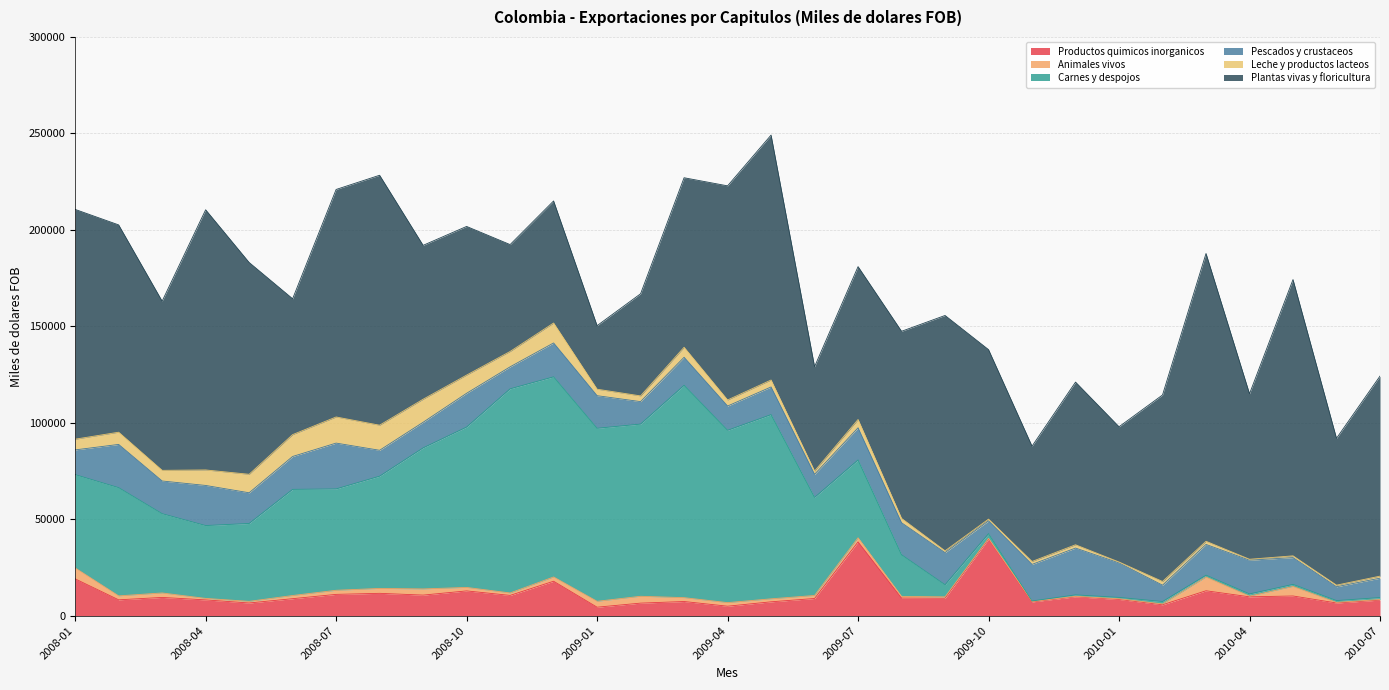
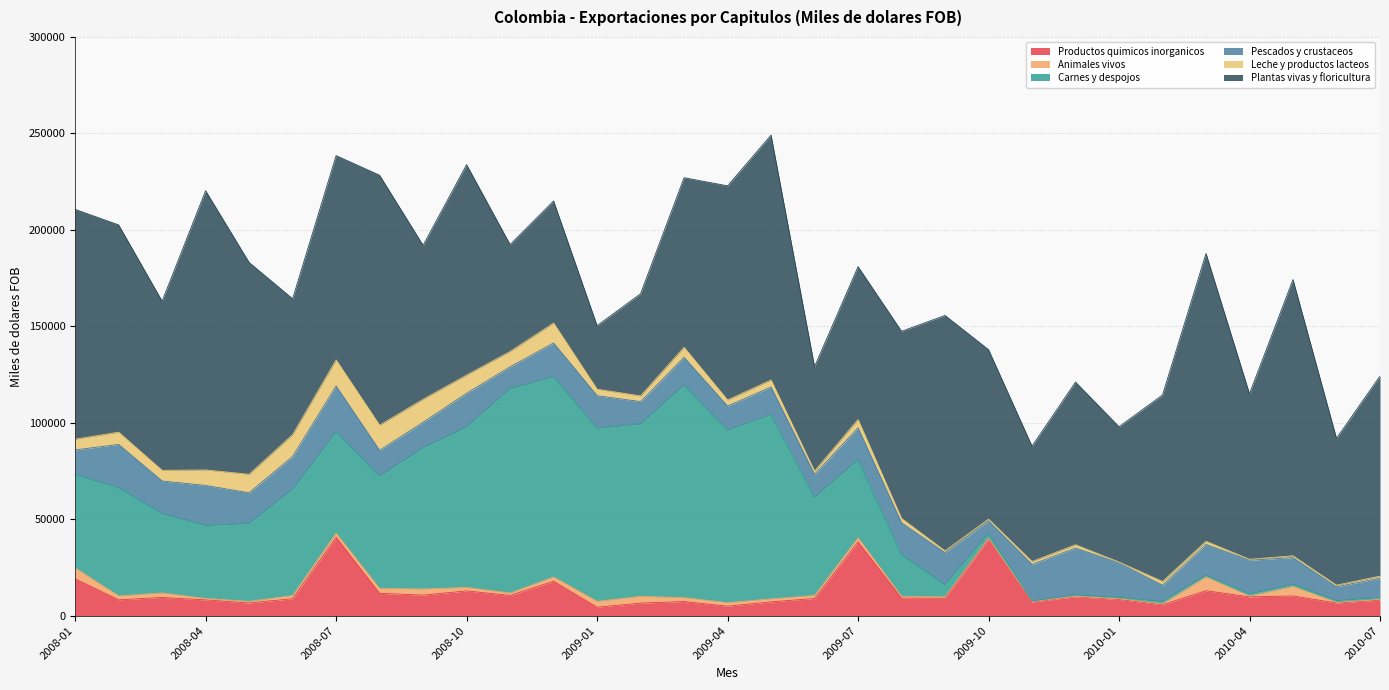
Plantas vivas y floricultura, 2008-04: 135000 -> 145000
Productos quimicos inorganicos, 2008-07: 11000 -> 41000
Plantas vivas y floricultura, 2008-07: 118000 -> 106000
Plantas vivas y floricultura, 2008-10: 77000 -> 109000
